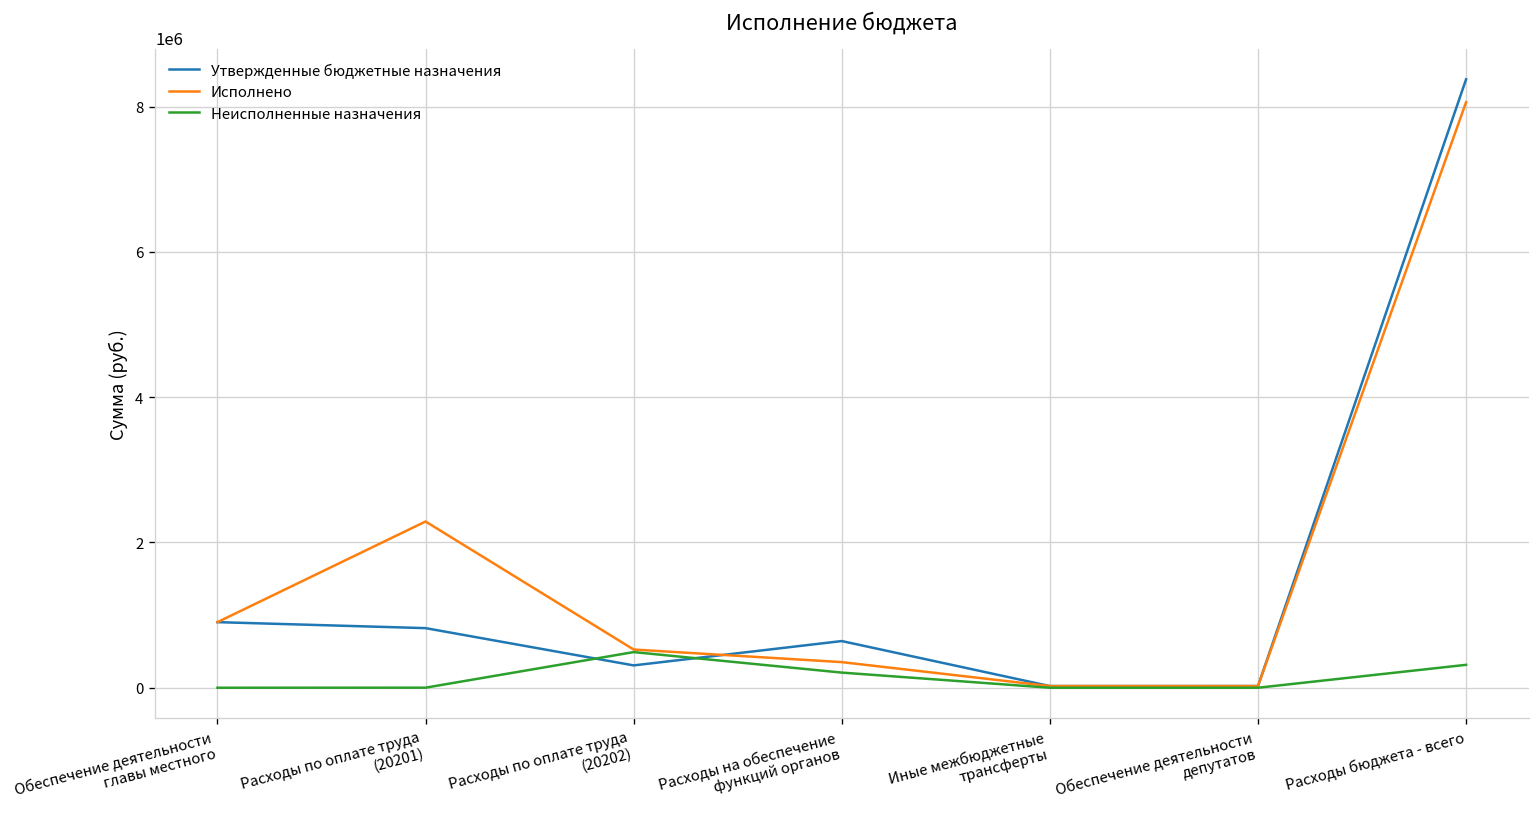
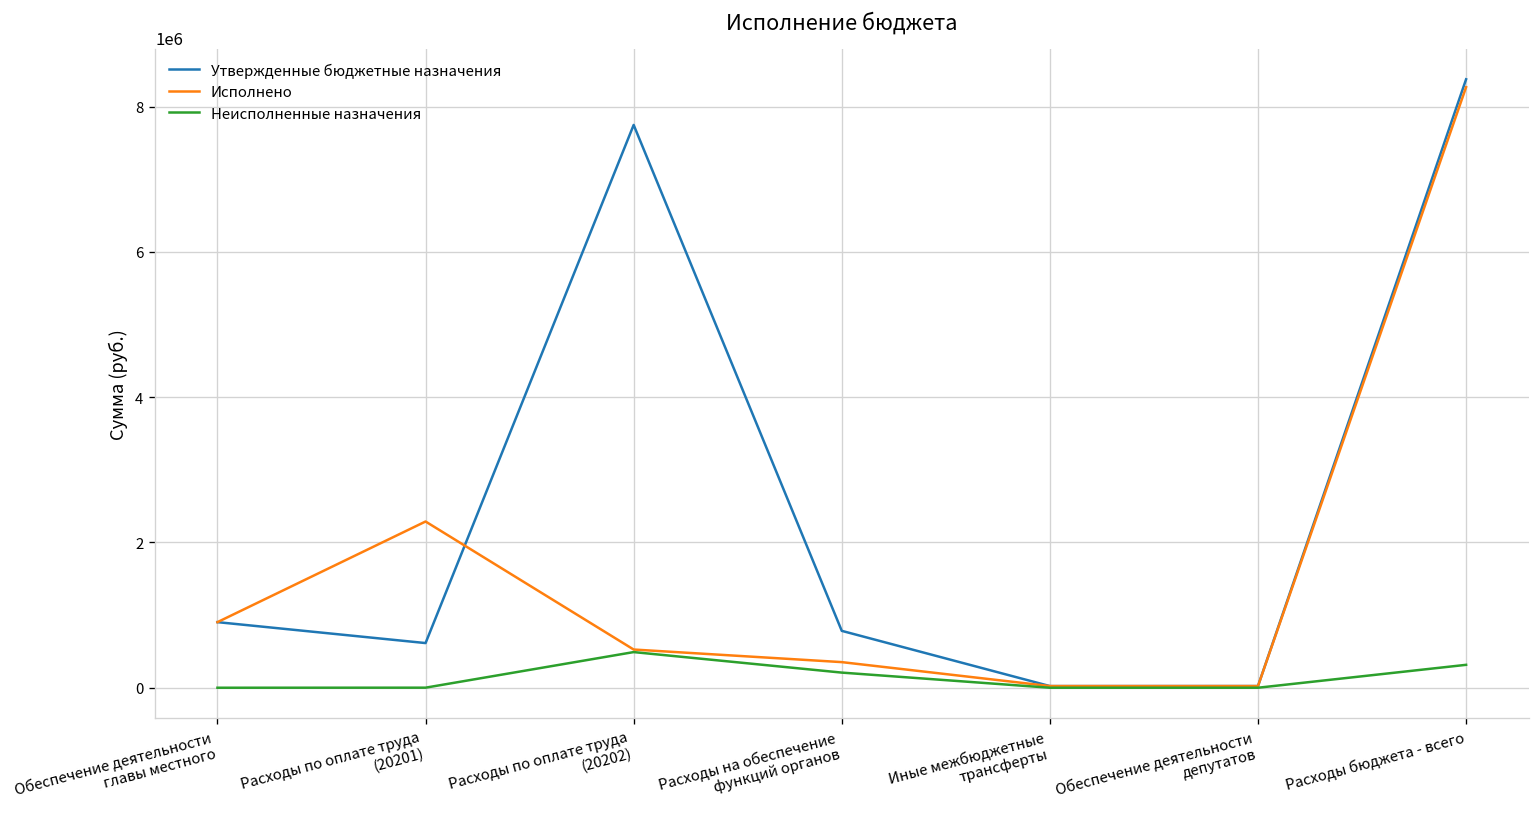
Утвержденные бюджетные назначения, Расходы по оплате труда (20201): 800000 -> 600000
Утвержденные бюджетные назначения, Расходы по оплате труда (20202): 300000 -> 7700000
Утвержденные бюджетные назначения, Расходы на обеспечение функций органов: 600000 -> 800000
Исполнено, Расходы бюджета - всего: 8100000 -> 8300000
